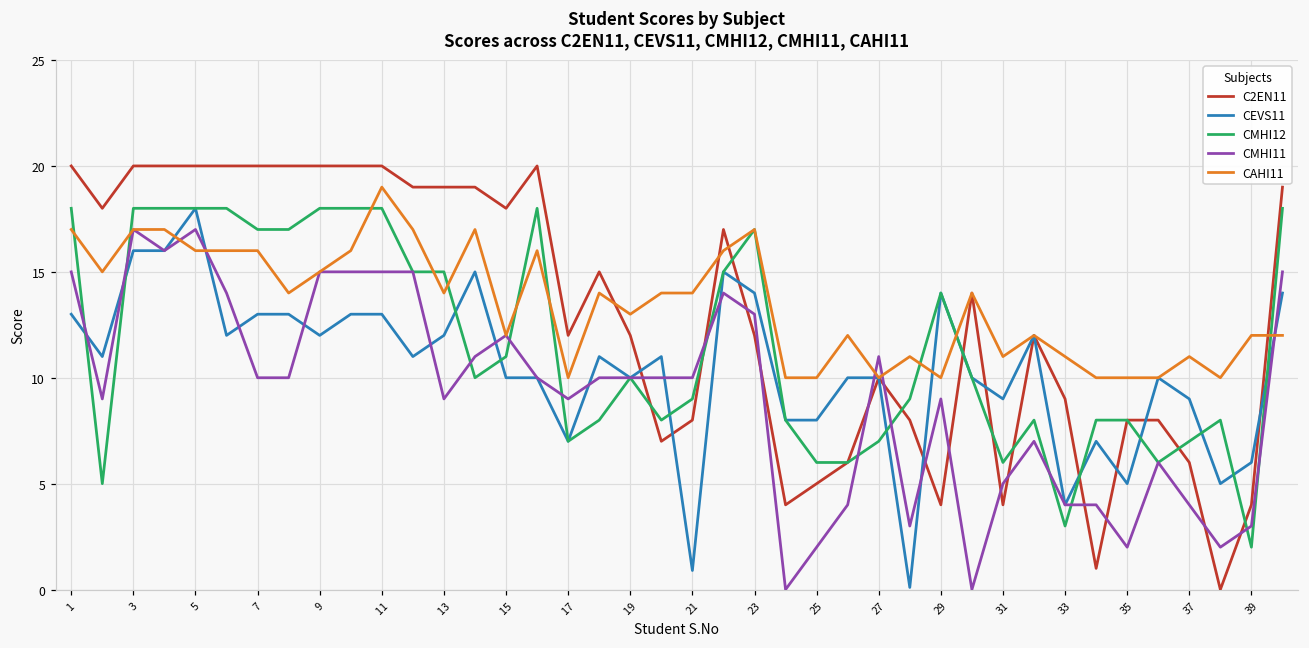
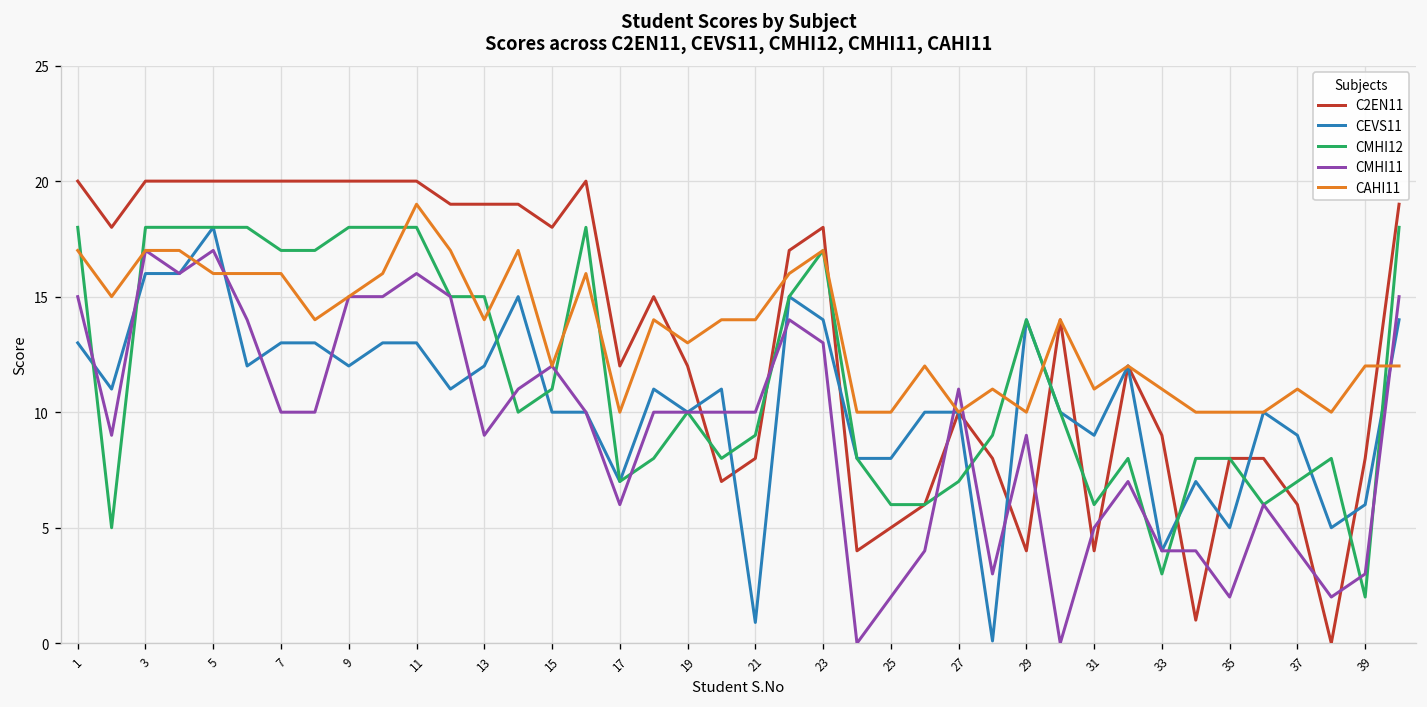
CMHI11, 11: 15 -> 16
CMHI11, 17: 9 -> 6
C2EN11, 23: 12 -> 18
C2EN11, 39: 4 -> 8
